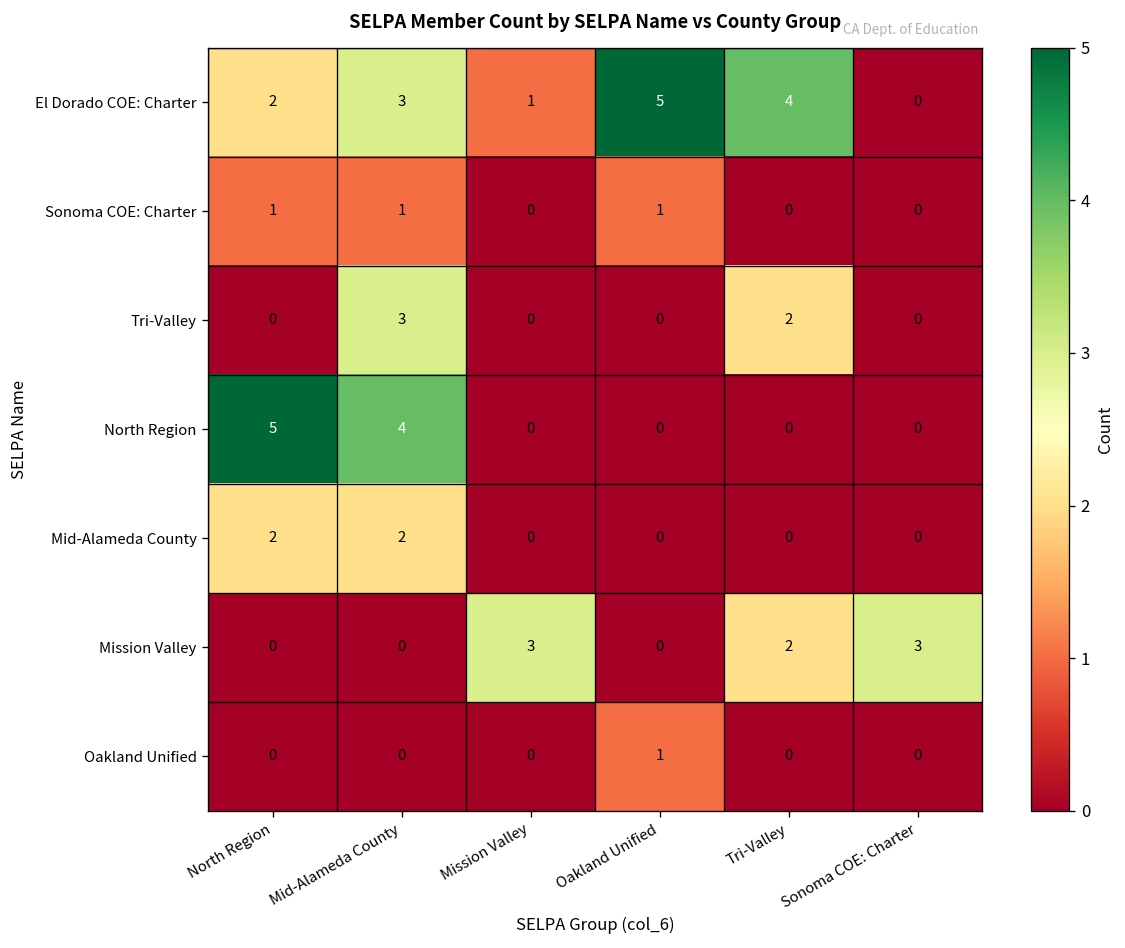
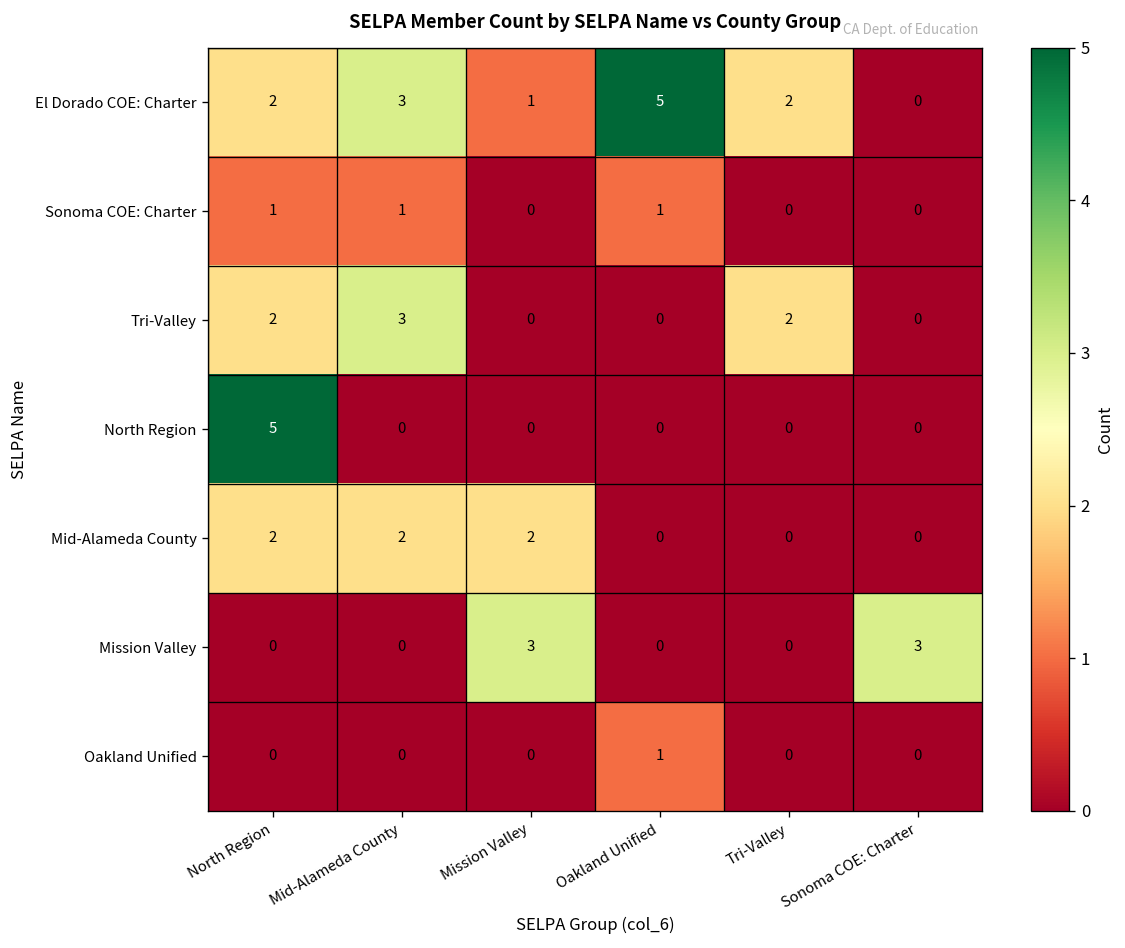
El Dorado COE: Charter, Tri-Valley: 4 -> 2
Tri-Valley, North Region: 0 -> 2
North Region, Mid-Alameda County: 4 -> 0
Mid-Alameda County, Mission Valley: 0 -> 2
Mission Valley, Tri-Valley: 2 -> 0
